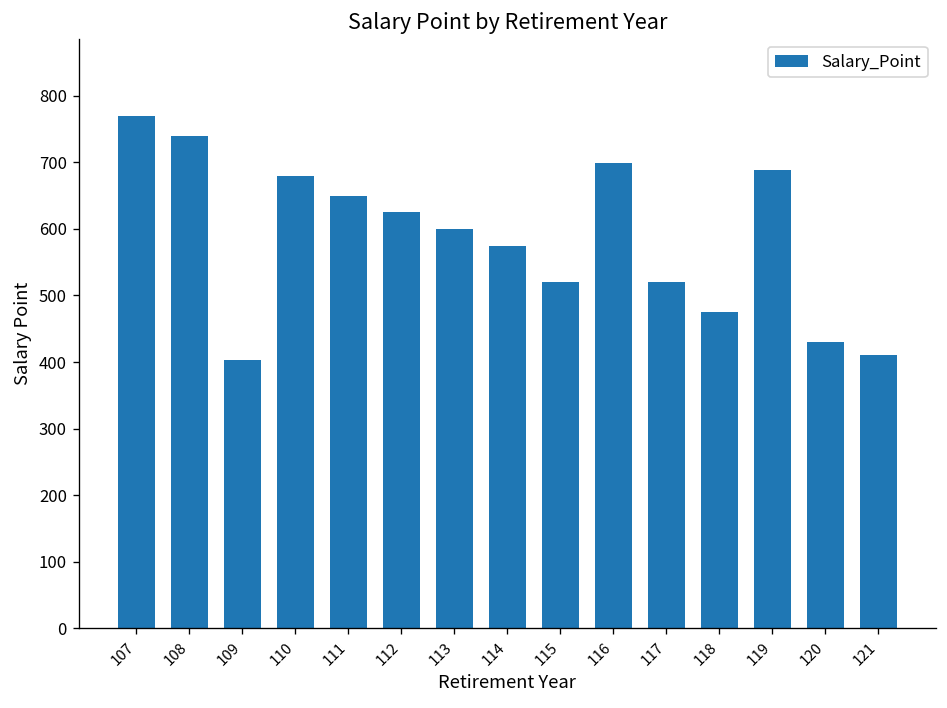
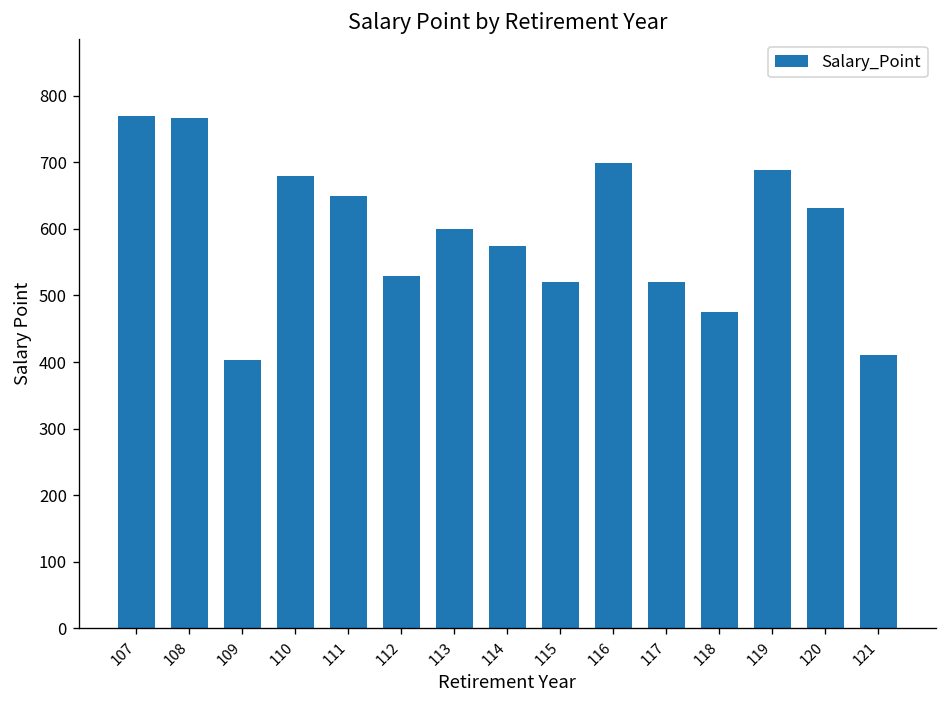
108: 740 -> 770
112: 630 -> 530
120: 430 -> 630
